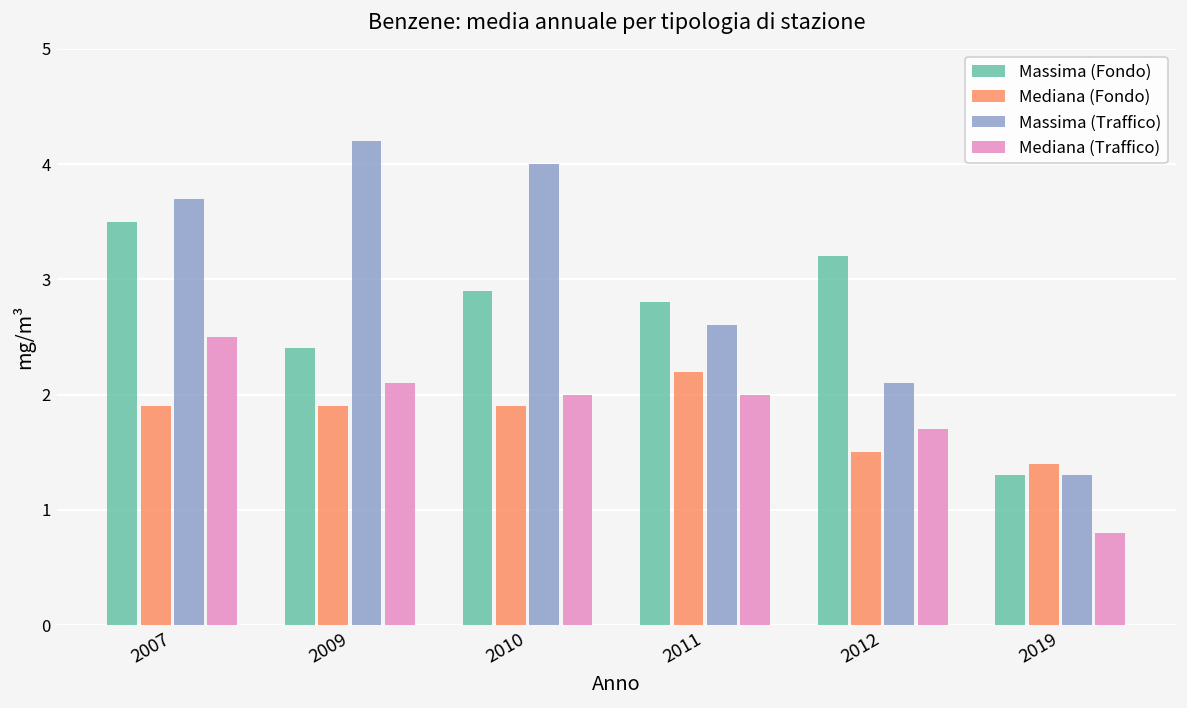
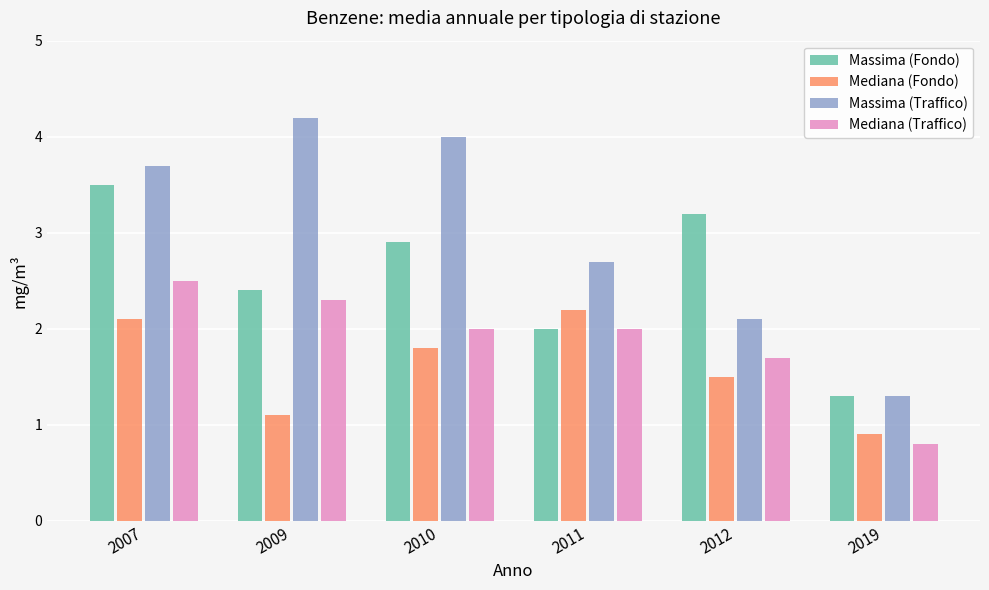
Mediana (Fondo), 2007: 1.9 -> 2.1
Mediana (Fondo), 2009: 1.9 -> 1.1
Mediana (Traffico), 2009: 2.1 -> 2.3
Mediana (Fondo), 2010: 1.9 -> 1.8
Massima (Fondo), 2011: 2.8 -> 2.0
Massima (Traffico), 2011: 2.6 -> 2.7
Mediana (Fondo), 2019: 1.4 -> 0.9
